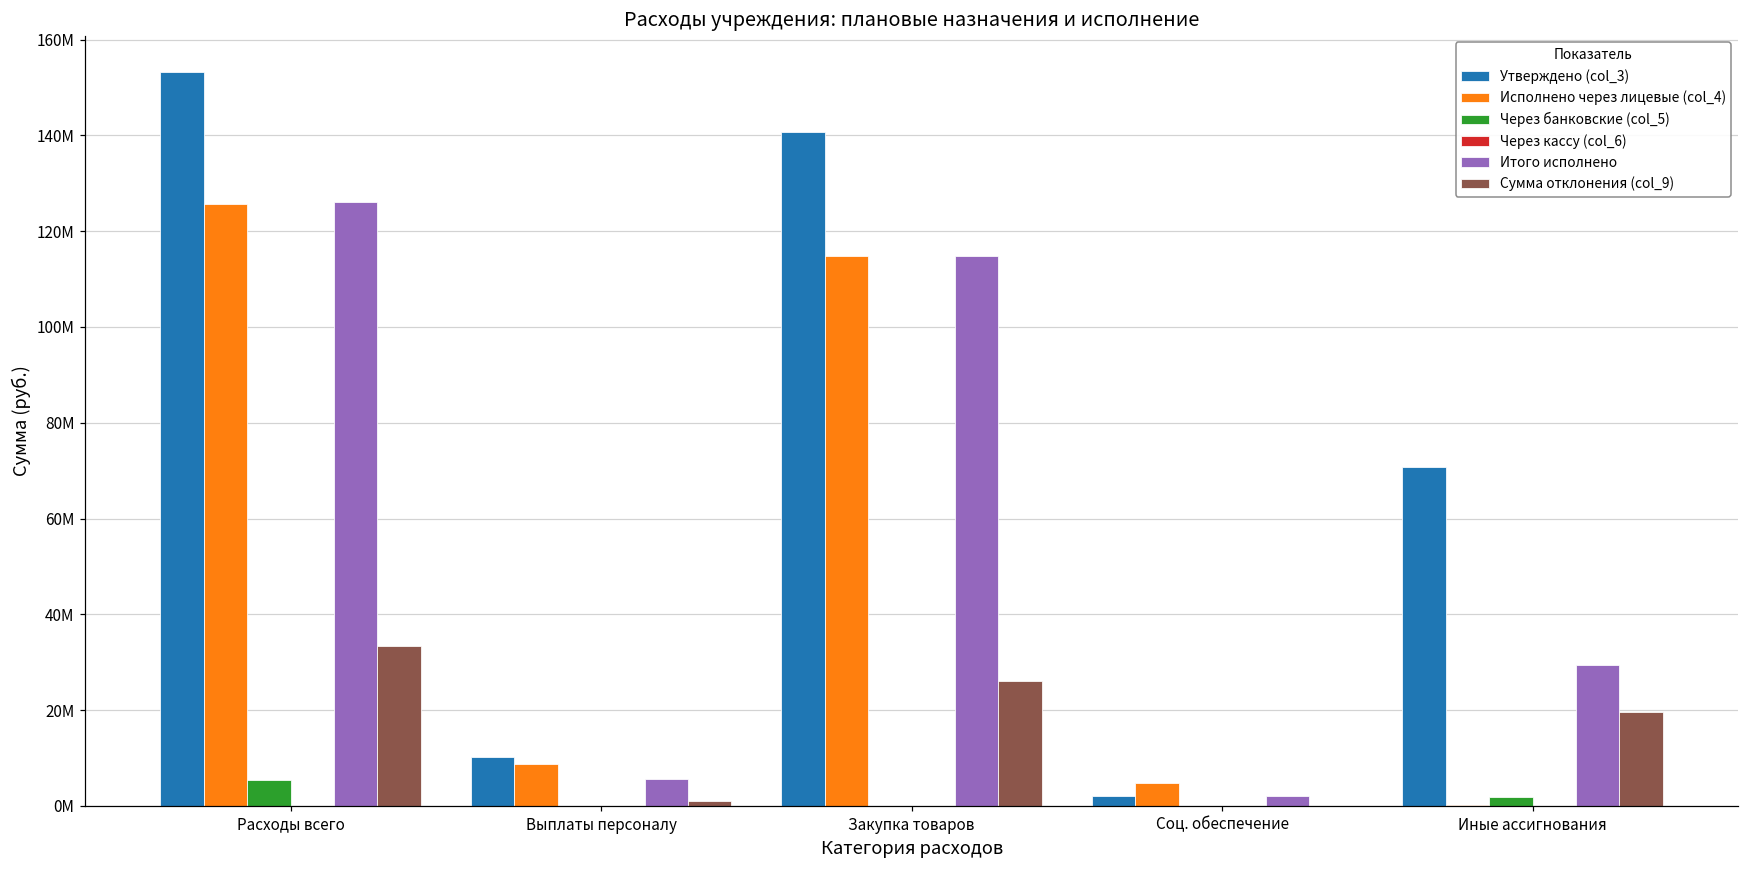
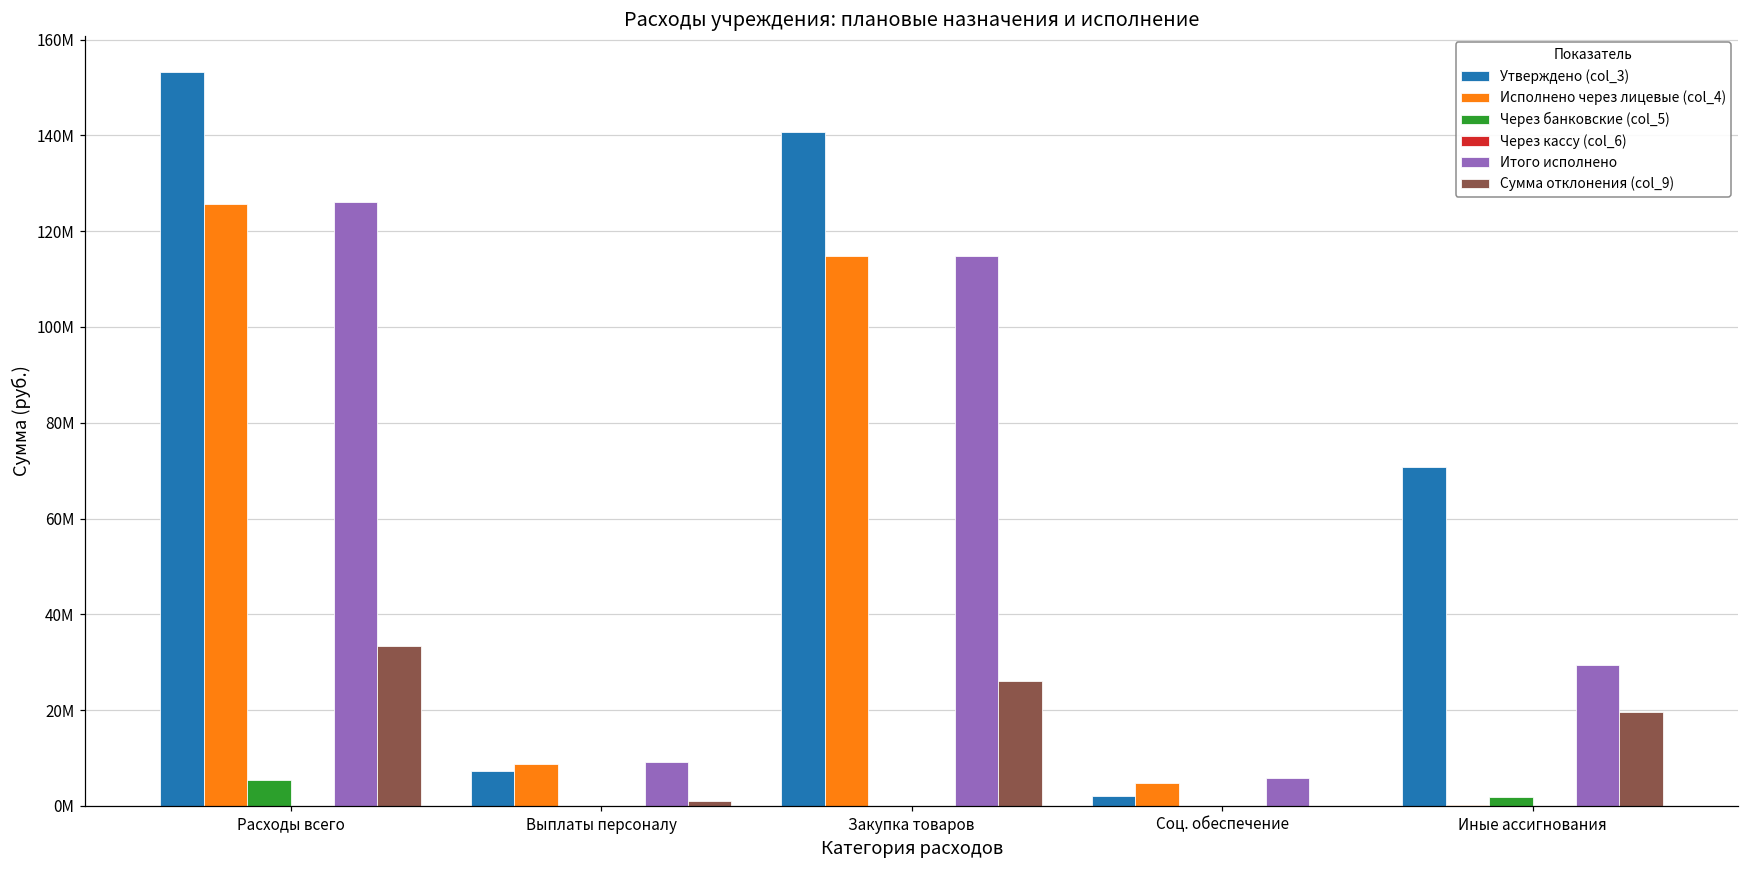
Утверждено (col_3), Выплаты персоналу: 10000000 -> 7000000
Итого исполнено, Выплаты персоналу: 6000000 -> 9000000
Итого исполнено, Соц. обеспечение: 2000000 -> 6000000
